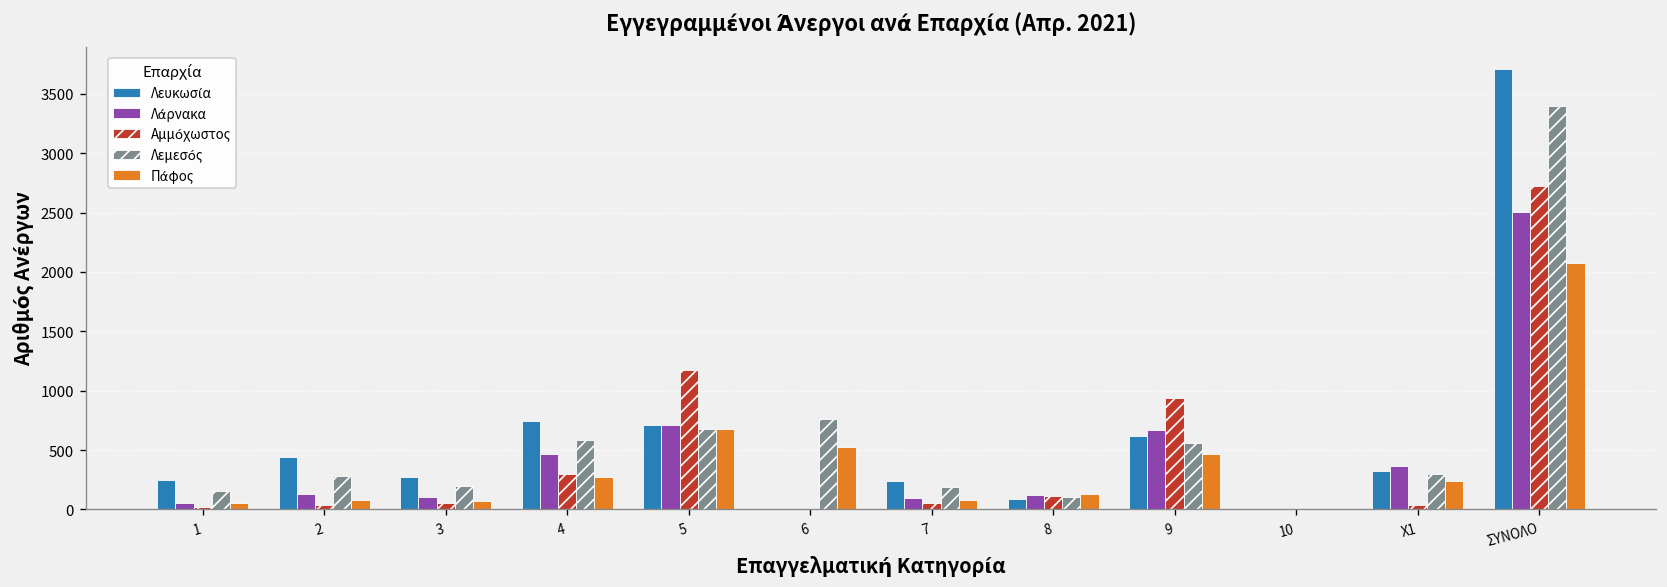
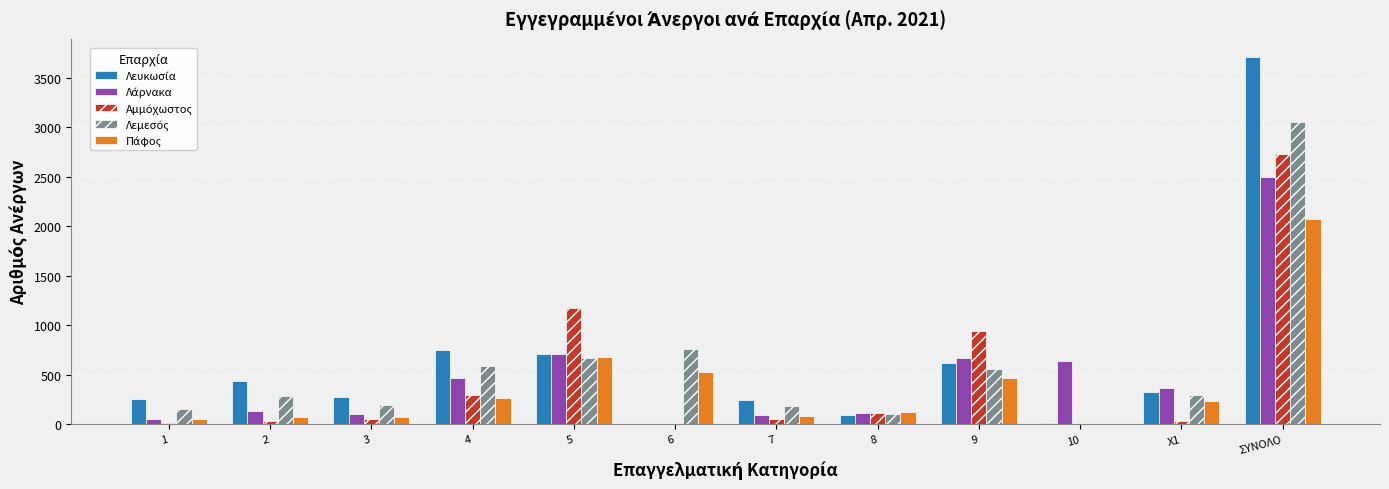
Λάρνακα, 10: 0 -> 600
Λεμεσός, ΣΥΝΟΛΟ: 3400 -> 3100
